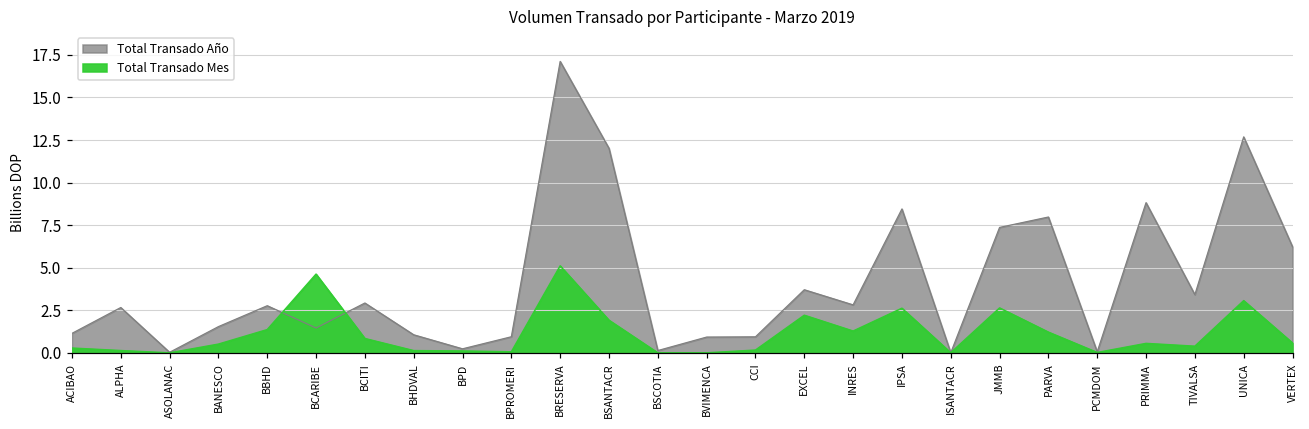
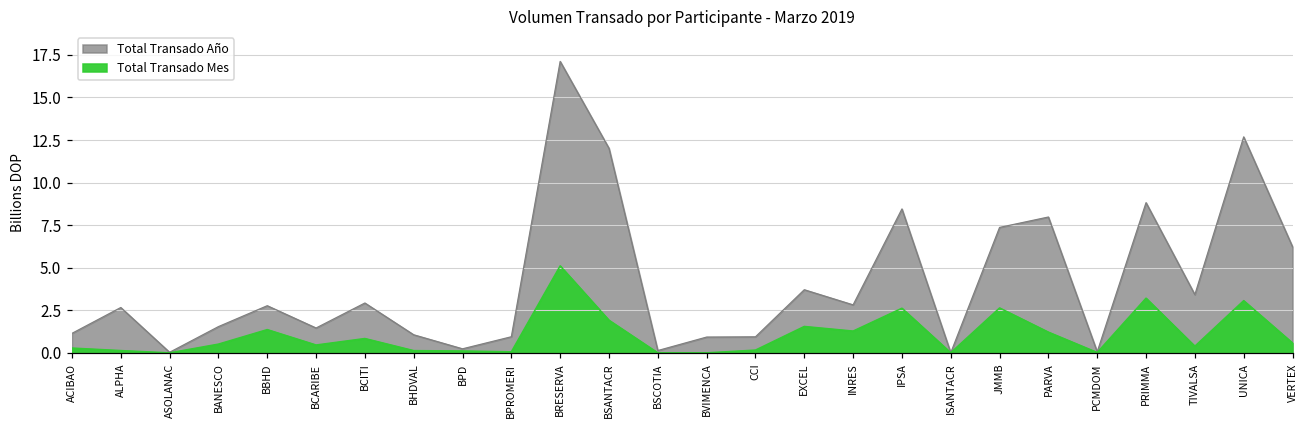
Total Transado Mes, BCARIBE: 4.6 -> 0.5
Total Transado Mes, EXCEL: 2.2 -> 1.6
Total Transado Mes, PRIMMA: 0.6 -> 3.2
